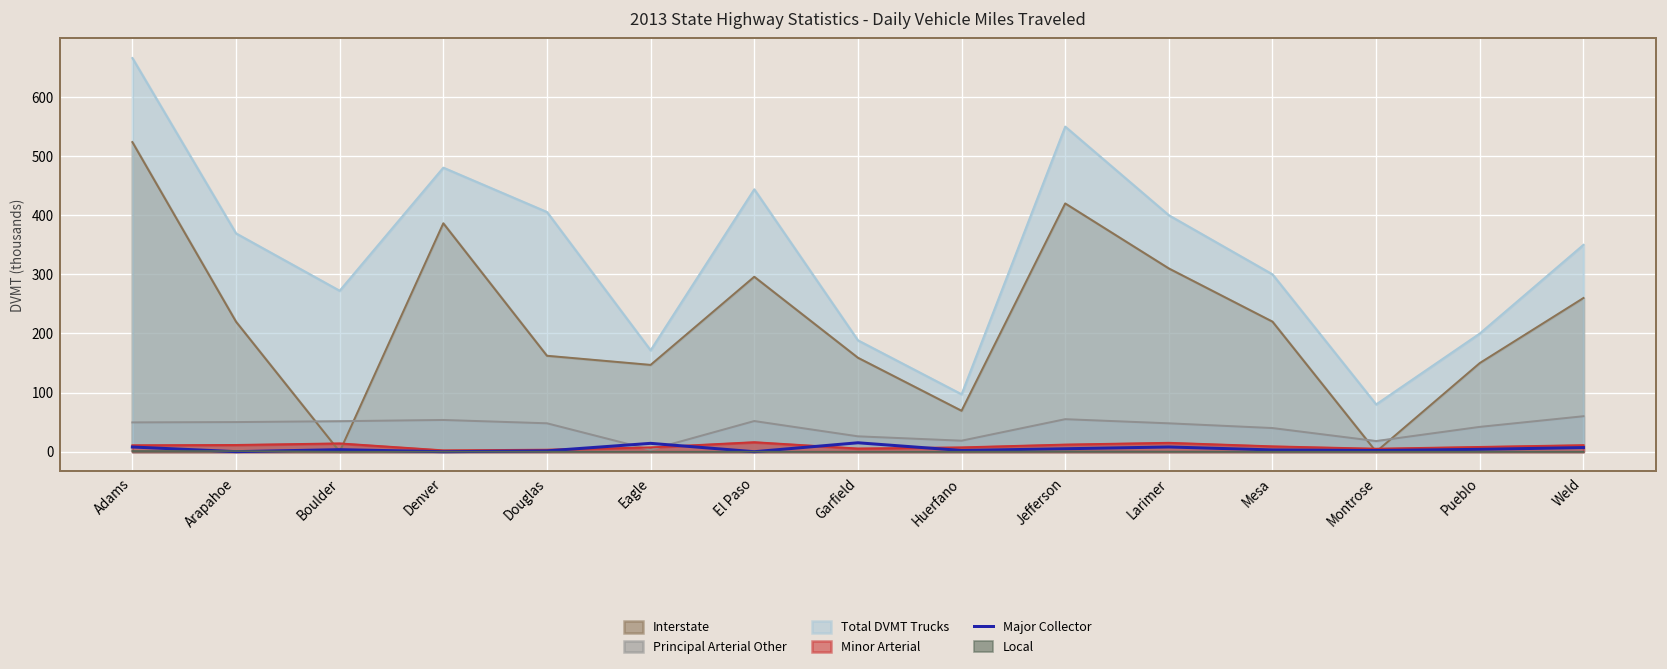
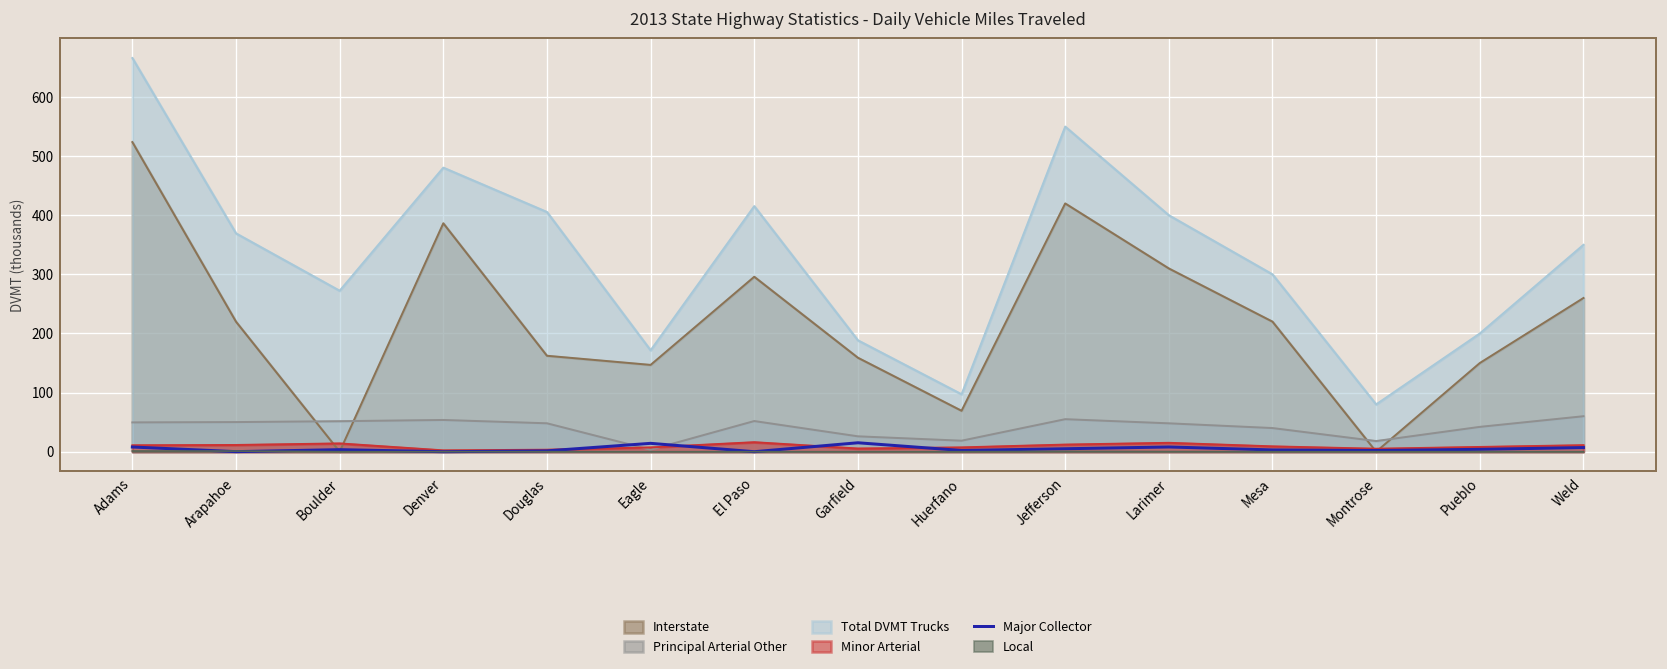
Total DVMT Trucks, El Paso: 440 -> 420
